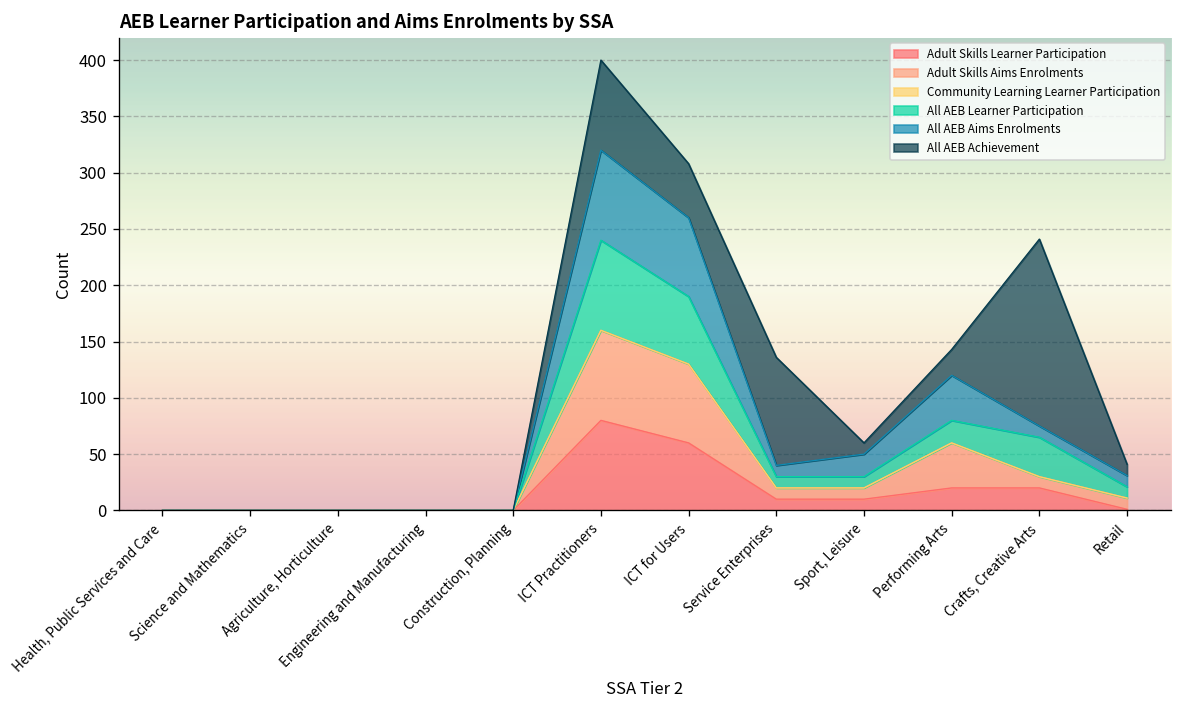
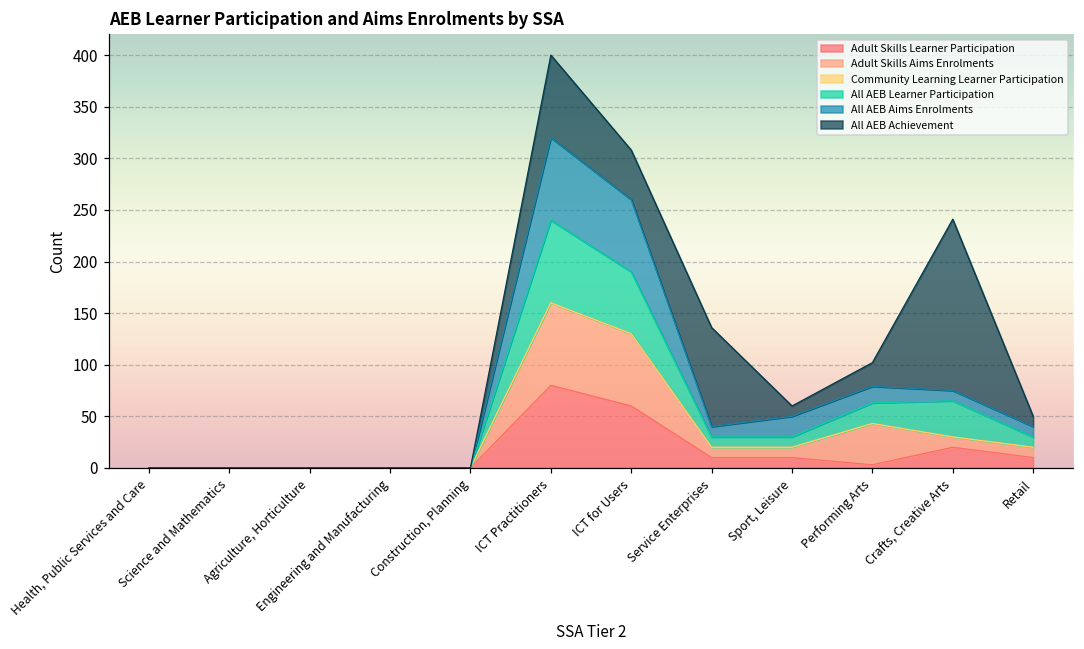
Adult Skills Learner Participation, Performing Arts: 20 -> 0
All AEB Aims Enrolments, Performing Arts: 40 -> 20
Adult Skills Learner Participation, Retail: 0 -> 10
